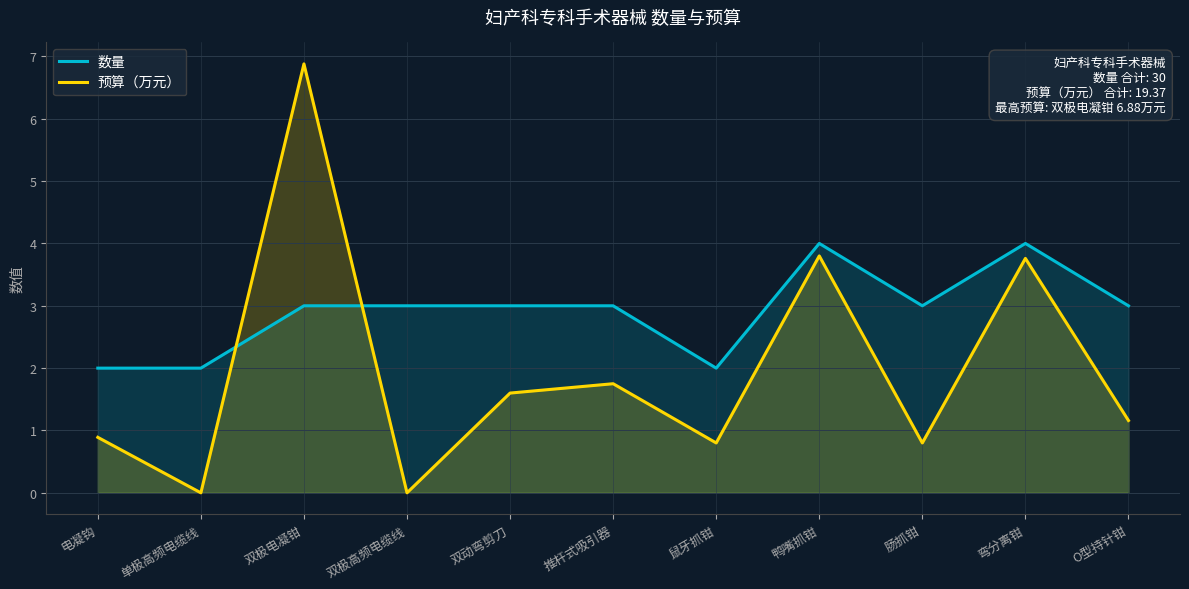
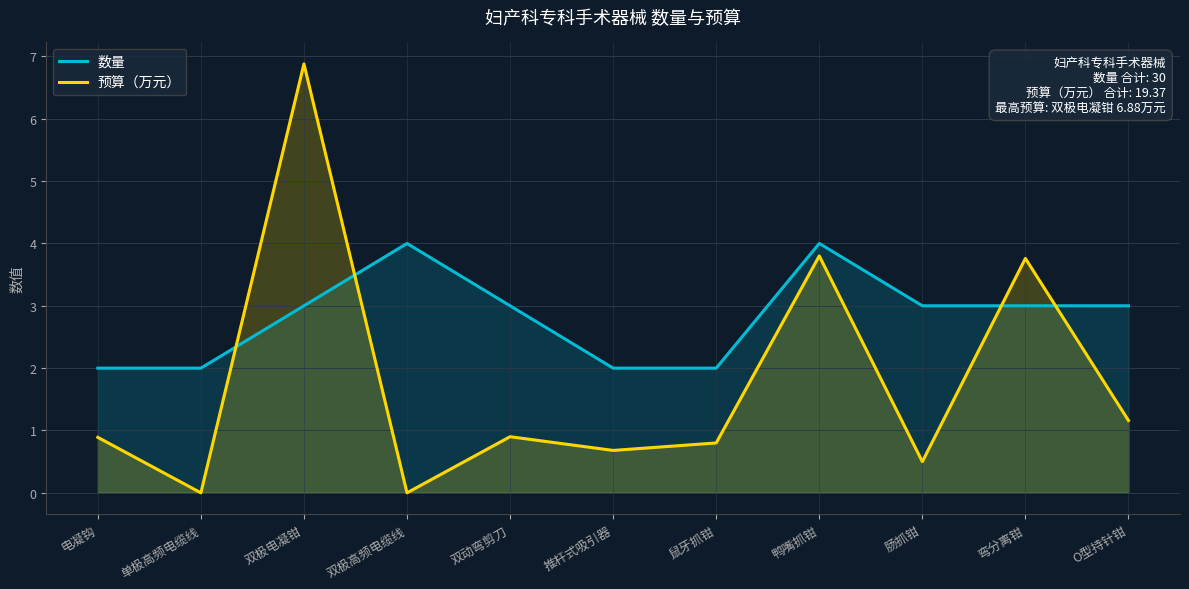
数量, 双极高频电缆线: 3 -> 4
预算（万元）, 双动弯剪刀: 1.6 -> 0.9
数量, 推杆式吸引器: 3 -> 2
预算（万元）, 推杆式吸引器: 1.8 -> 0.7
预算（万元）, 肠抓钳: 0.8 -> 0.5
数量, 弯分离钳: 4 -> 3
